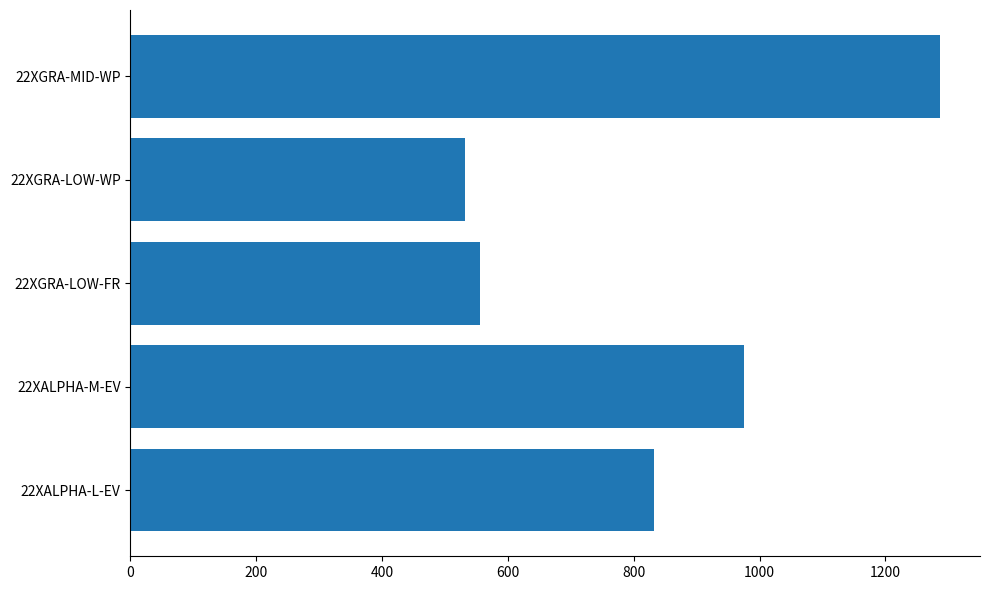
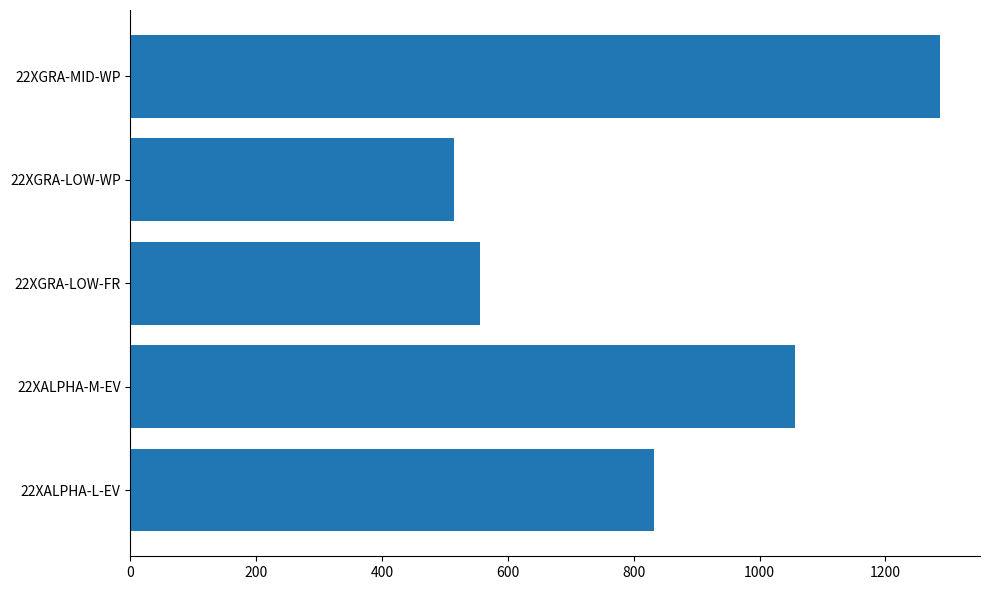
22XGRA-LOW-WP: 530 -> 510
22XALPHA-M-EV: 980 -> 1060
